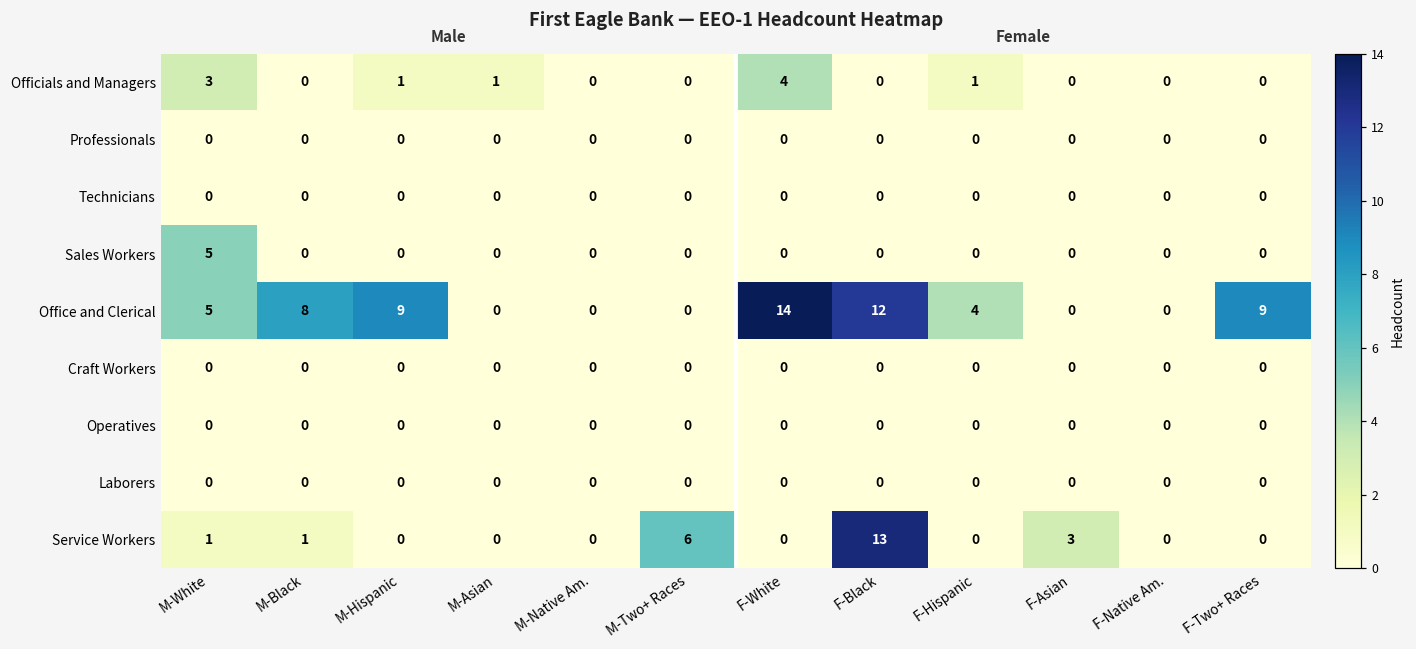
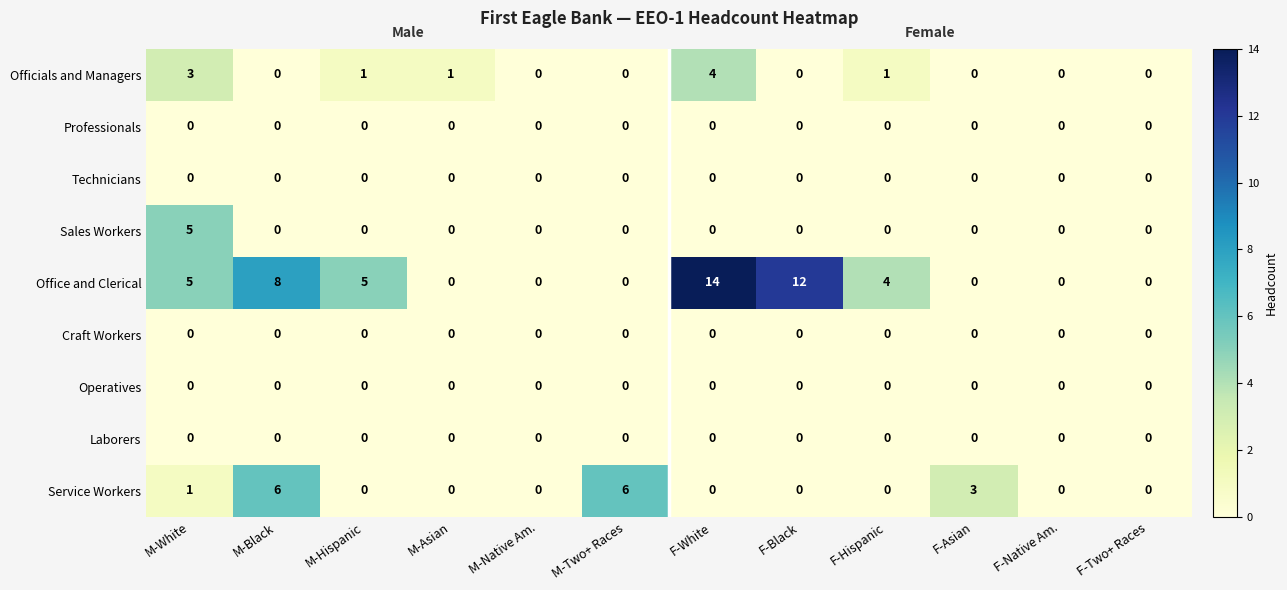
Office and Clerical, M-Hispanic: 9 -> 5
Office and Clerical, F-Two+ Races: 9 -> 0
Service Workers, M-Black: 1 -> 6
Service Workers, F-Black: 13 -> 0
